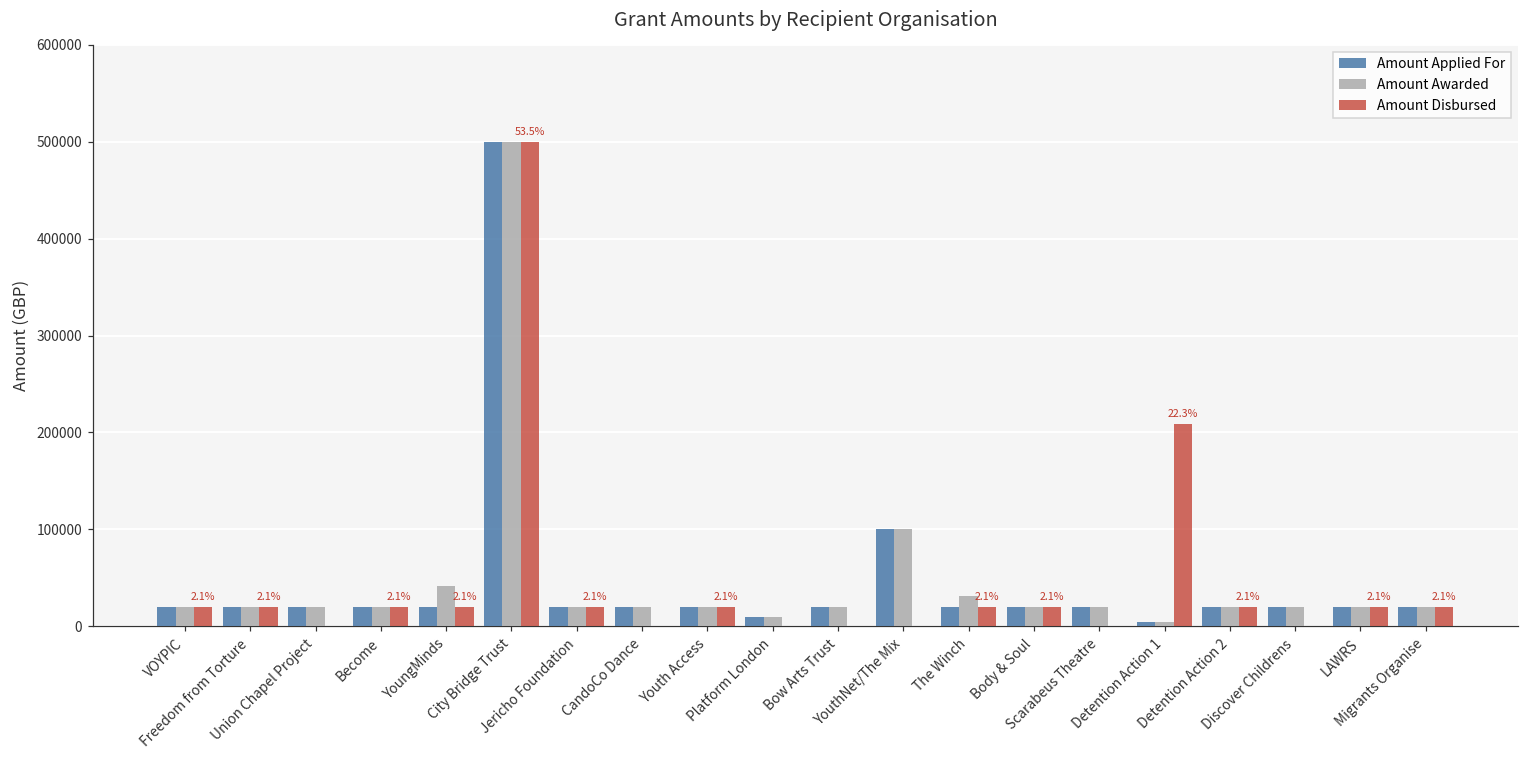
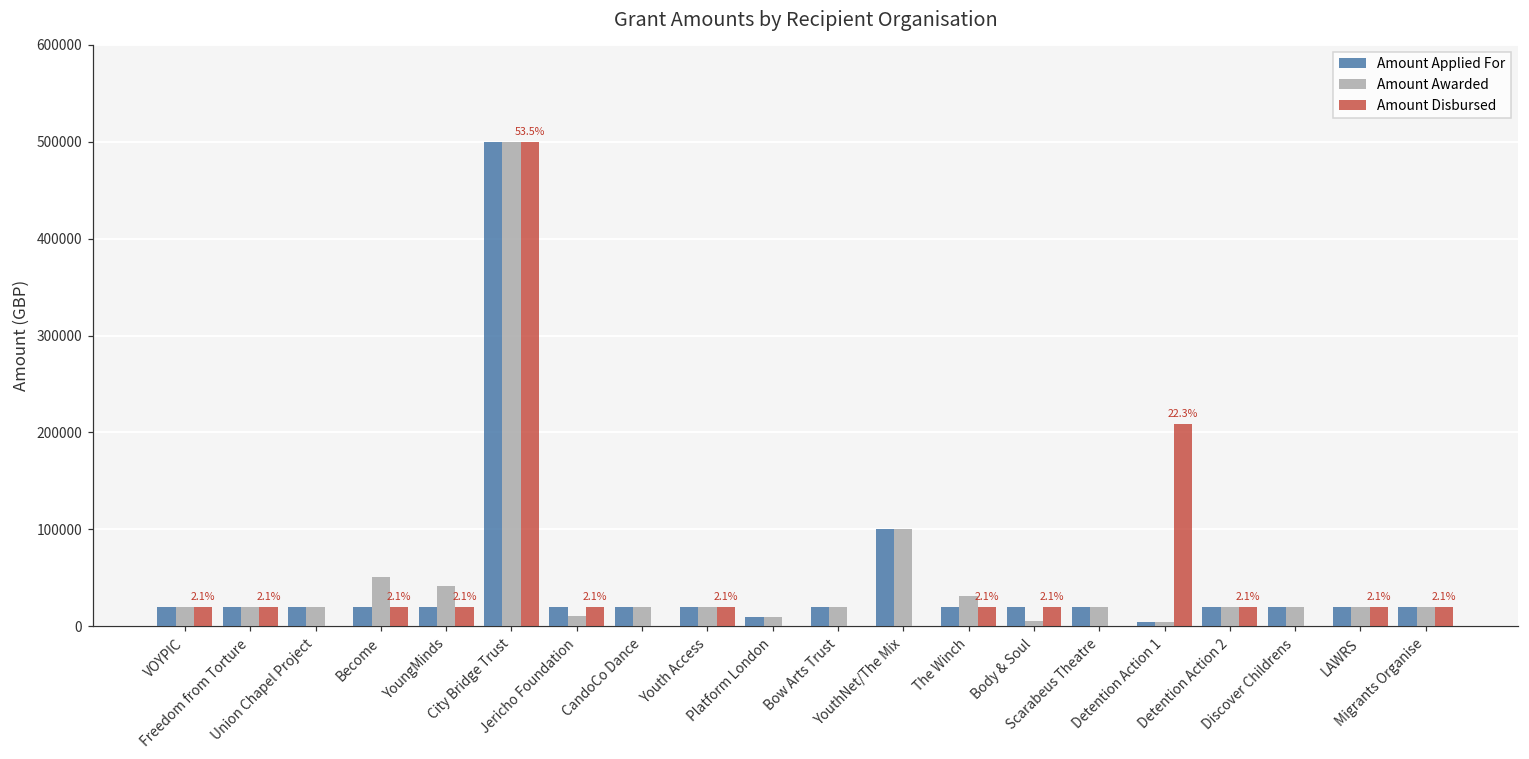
Amount Awarded, Become: 20000 -> 50000
Amount Awarded, Jericho Foundation: 20000 -> 10000
Amount Awarded, Body & Soul: 20000 -> 10000
